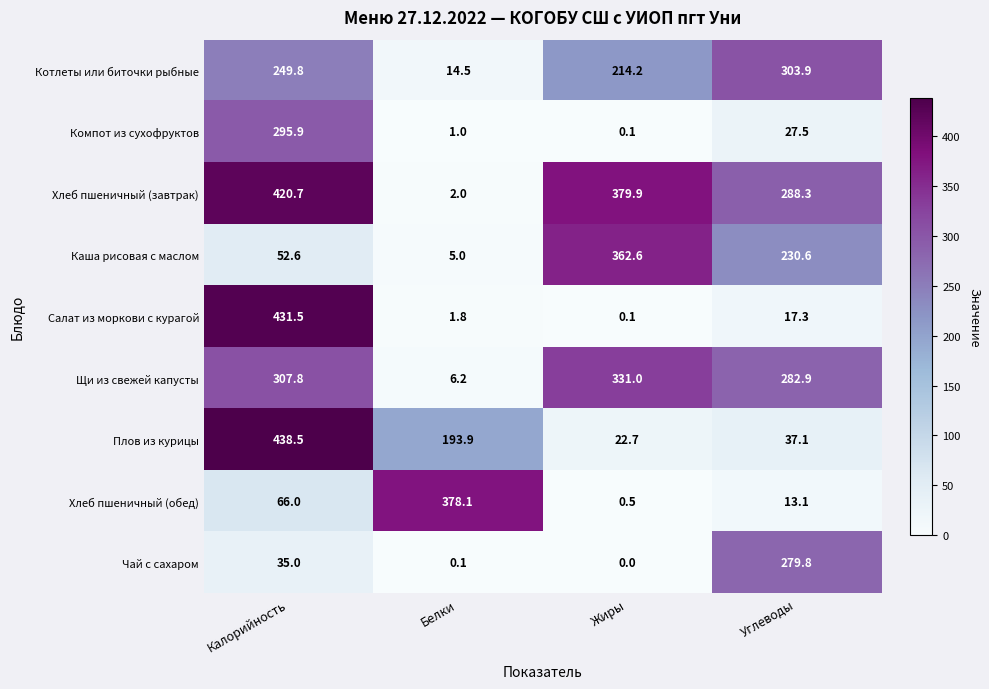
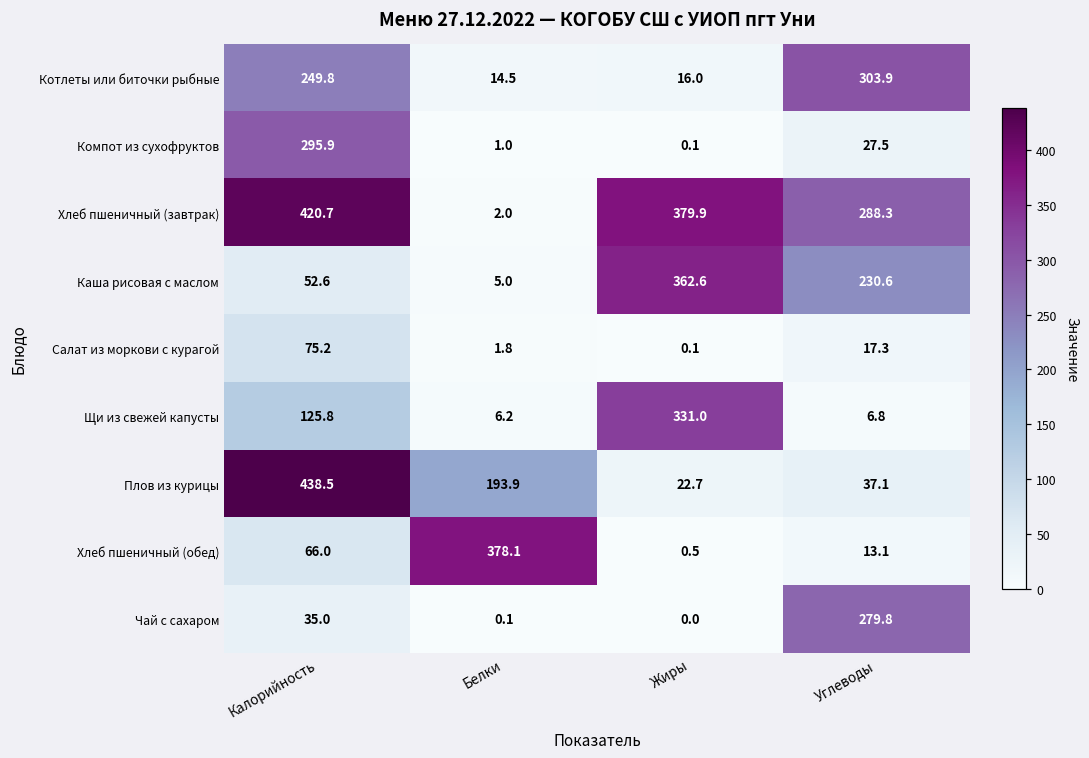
Котлеты или биточки рыбные, Жиры: 214.2 -> 16.0
Салат из моркови с курагой, Калорийность: 431.5 -> 75.2
Щи из свежей капусты, Калорийность: 307.8 -> 125.8
Щи из свежей капусты, Углеводы: 282.9 -> 6.8
